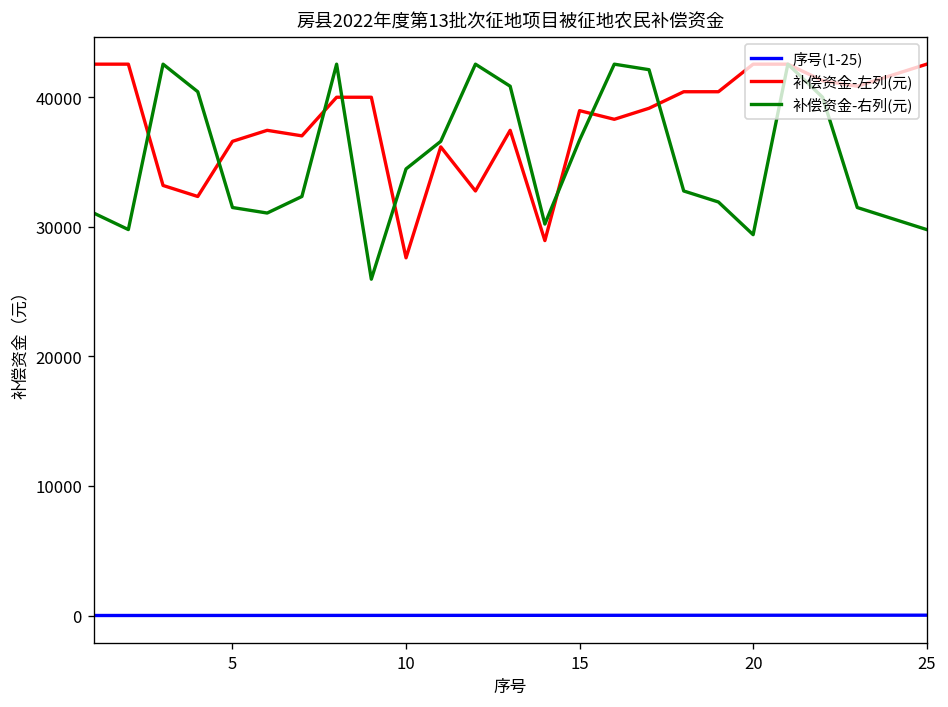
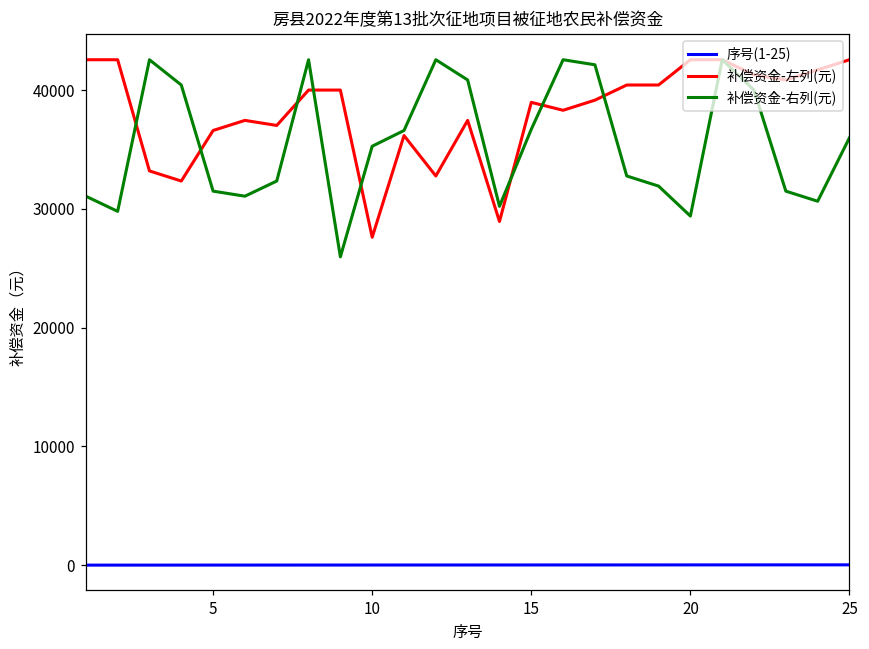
补偿资金-右列(元), 10: 34500 -> 35300
补偿资金-右列(元), 25: 29800 -> 36000
